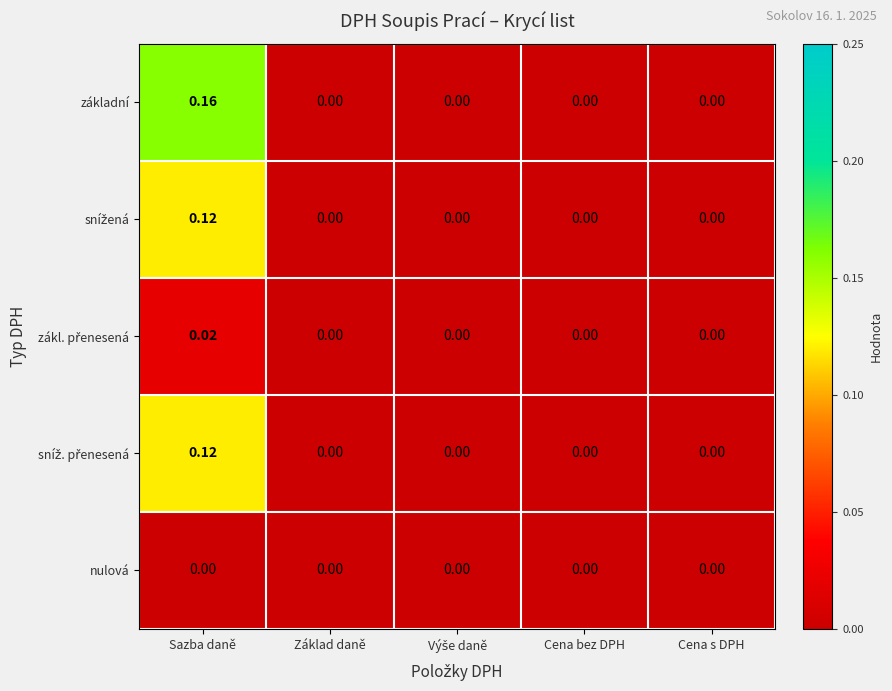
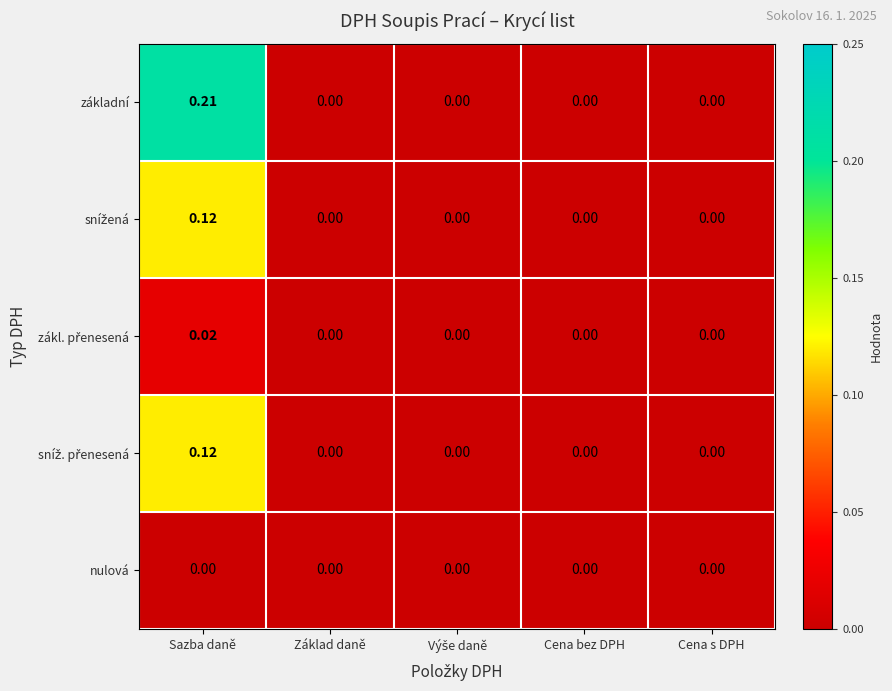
základní, Sazba daně: 0.16 -> 0.21
